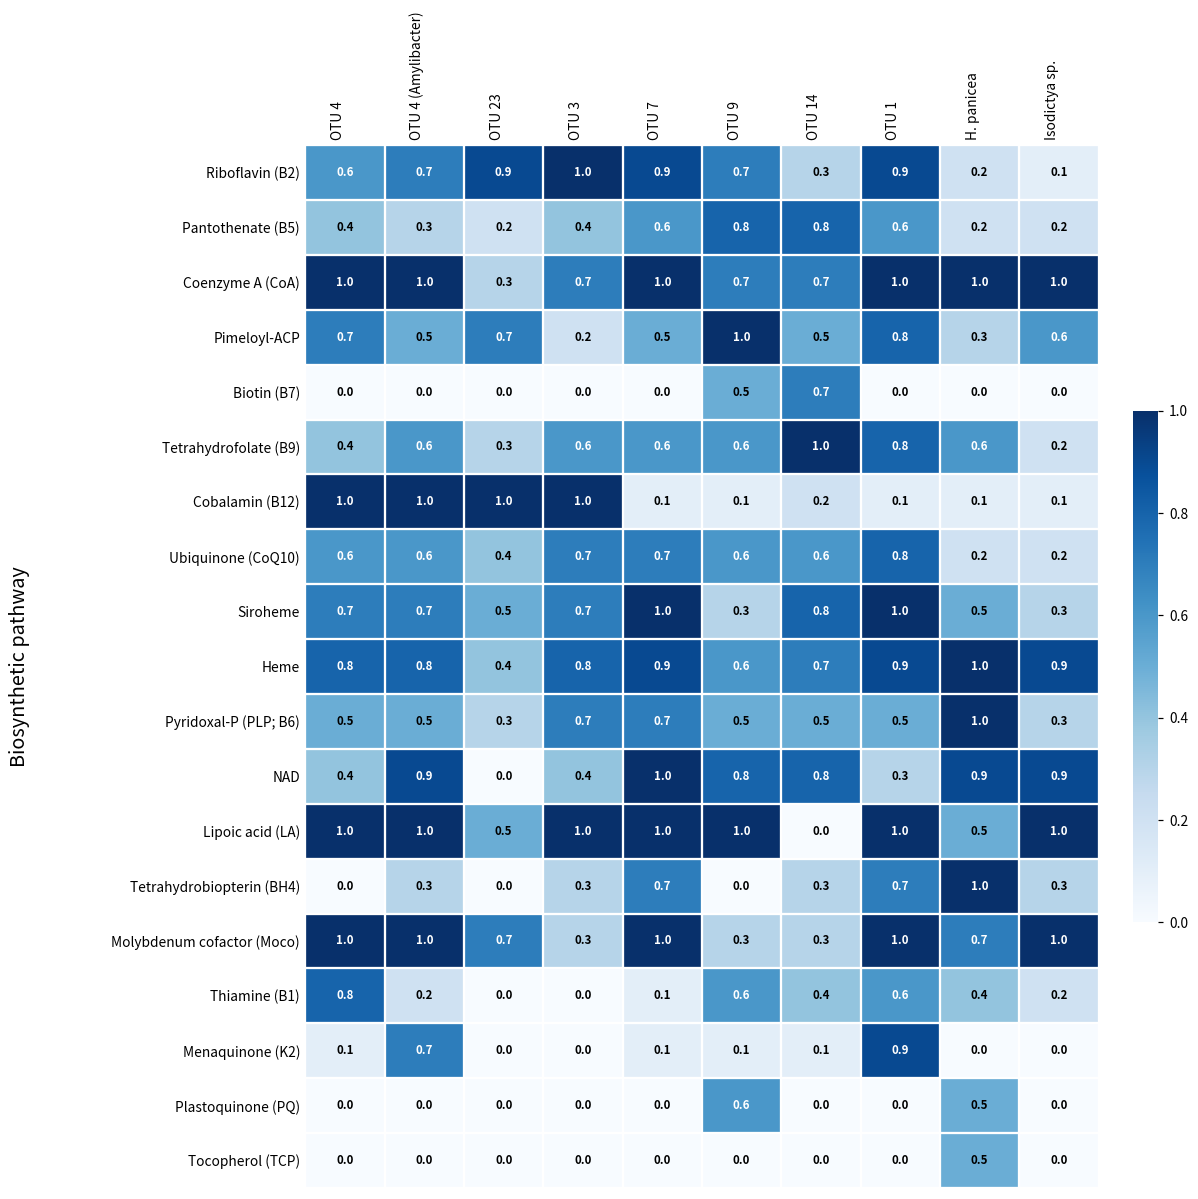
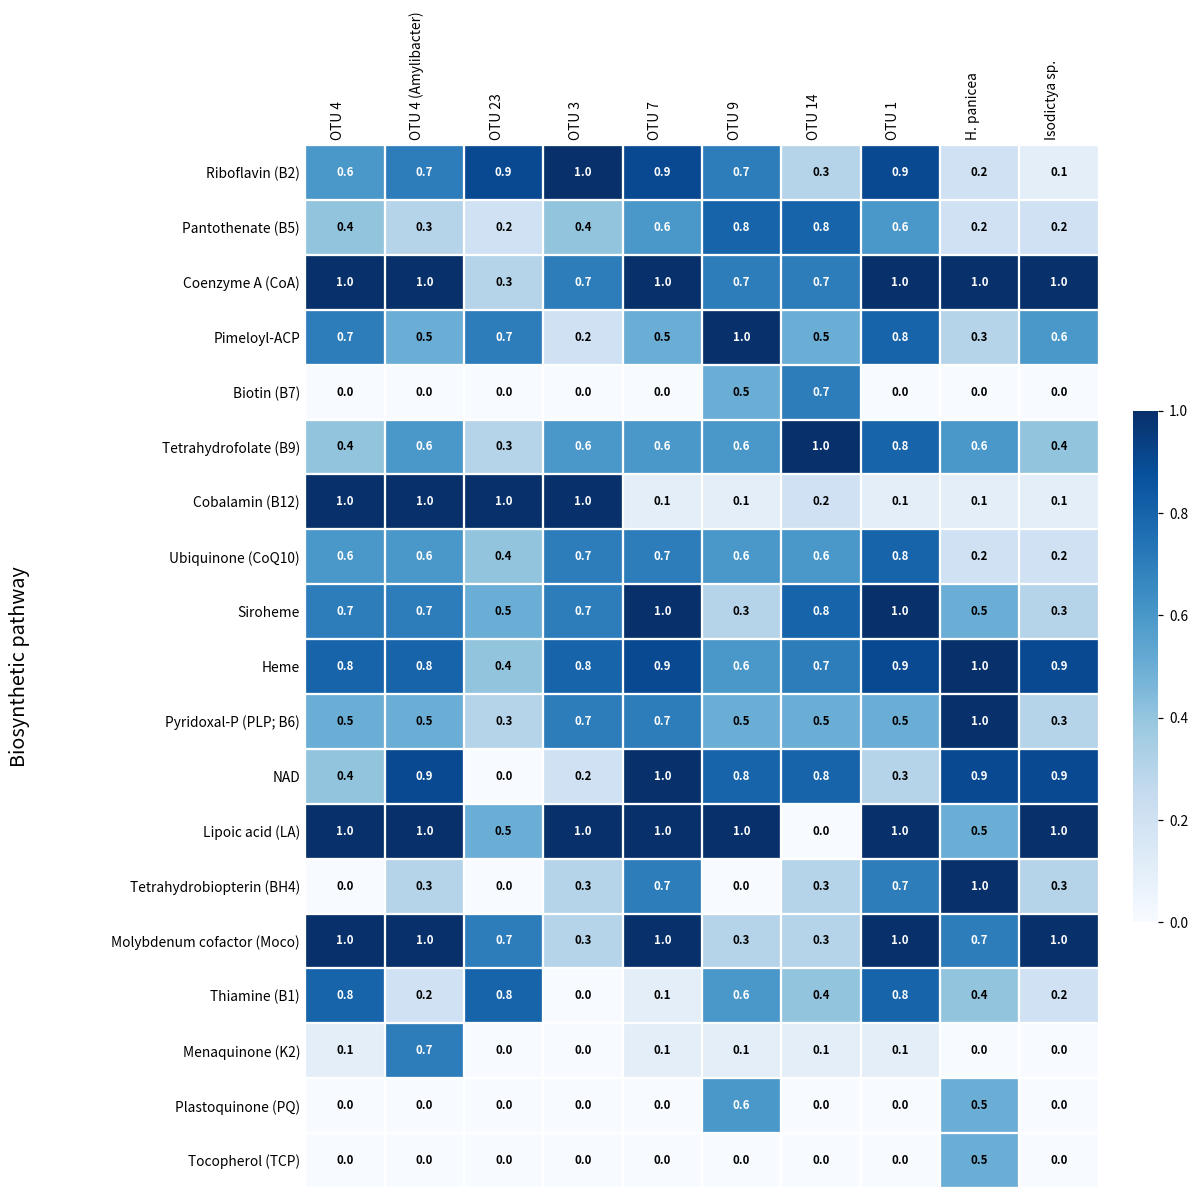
Tetrahydrofolate (B9), Isodictya sp.: 0.2 -> 0.4
NAD, OTU 3: 0.4 -> 0.2
Thiamine (B1), OTU 23: 0.0 -> 0.8
Thiamine (B1), OTU 1: 0.6 -> 0.8
Menaquinone (K2), OTU 1: 0.9 -> 0.1
